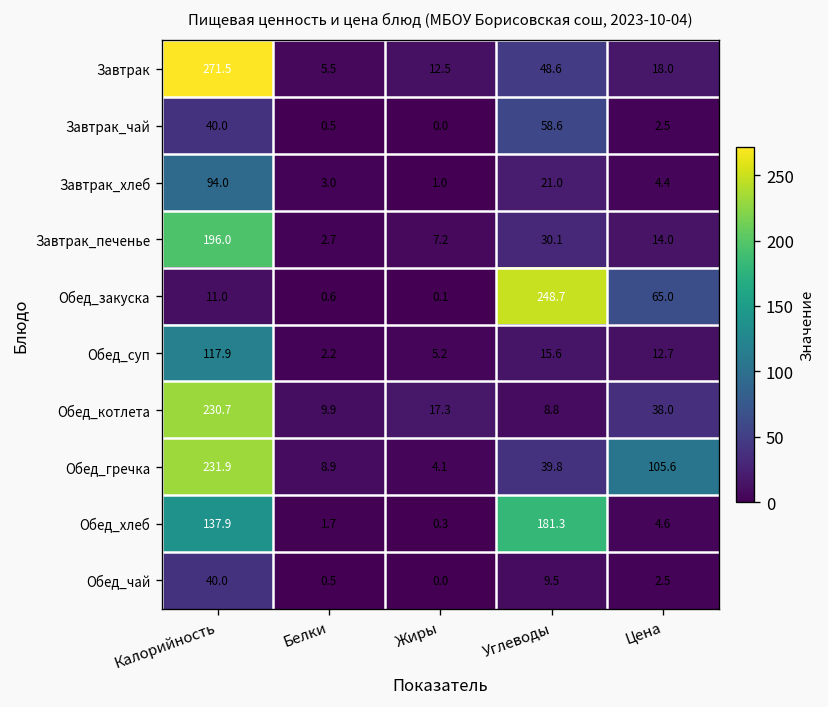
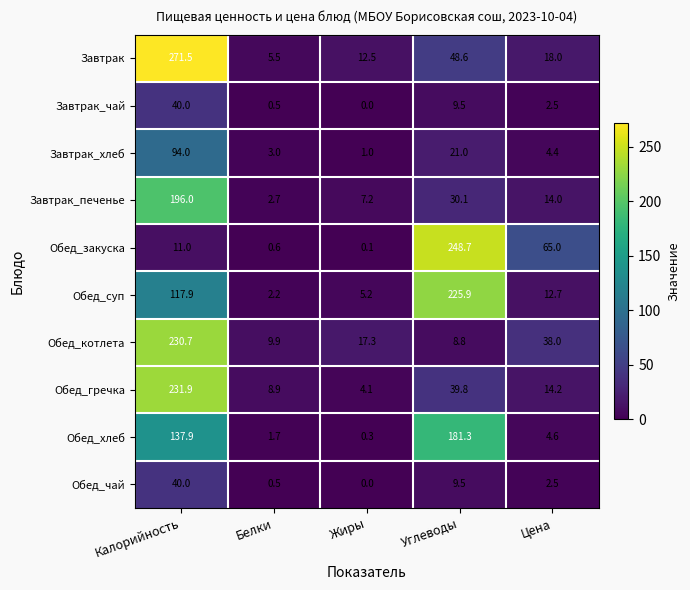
Завтрак_чай, Углеводы: 58.6 -> 9.5
Обед_суп, Углеводы: 15.6 -> 225.9
Обед_гречка, Цена: 105.6 -> 14.2
